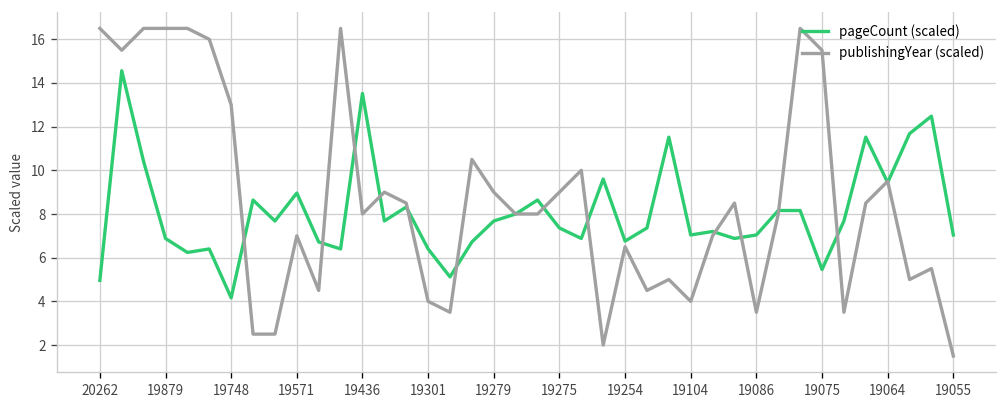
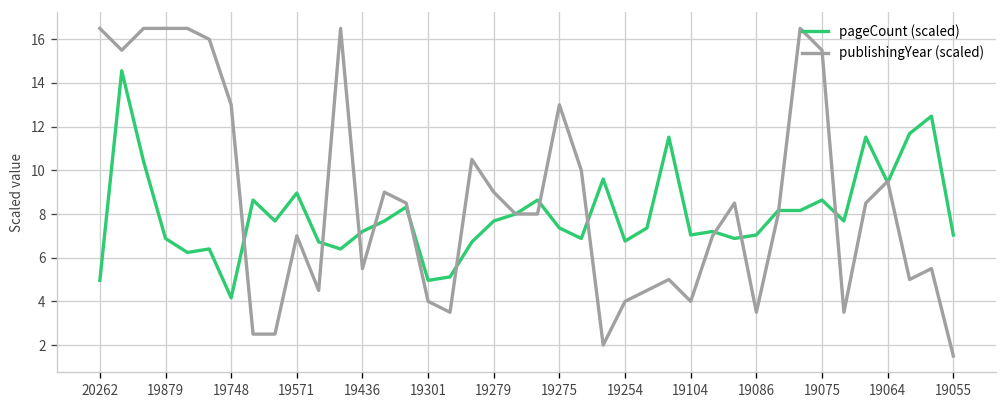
pageCount (scaled), 19436: 13.5 -> 7.2
publishingYear (scaled), 19436: 8.0 -> 5.5
pageCount (scaled), 19301: 6.4 -> 5.0
publishingYear (scaled), 19275: 9.0 -> 13.0
publishingYear (scaled), 19254: 6.5 -> 4.0
pageCount (scaled), 19075: 5.5 -> 8.6
